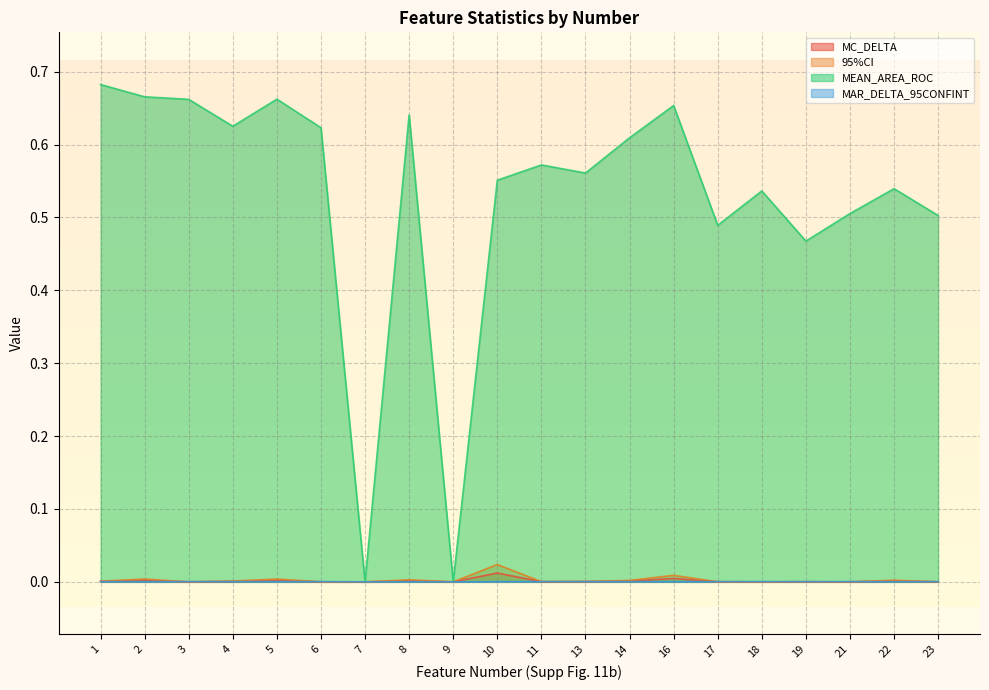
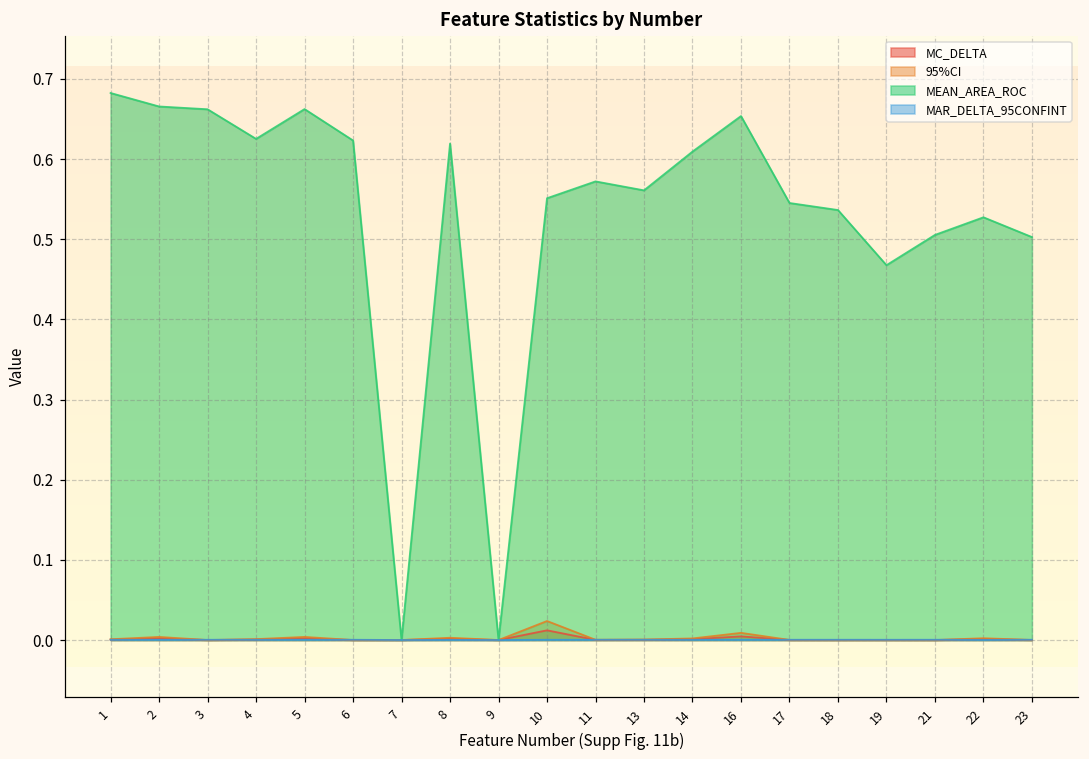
MEAN_AREA_ROC, 8: 0.64 -> 0.62
MEAN_AREA_ROC, 17: 0.49 -> 0.55
MEAN_AREA_ROC, 22: 0.54 -> 0.53
